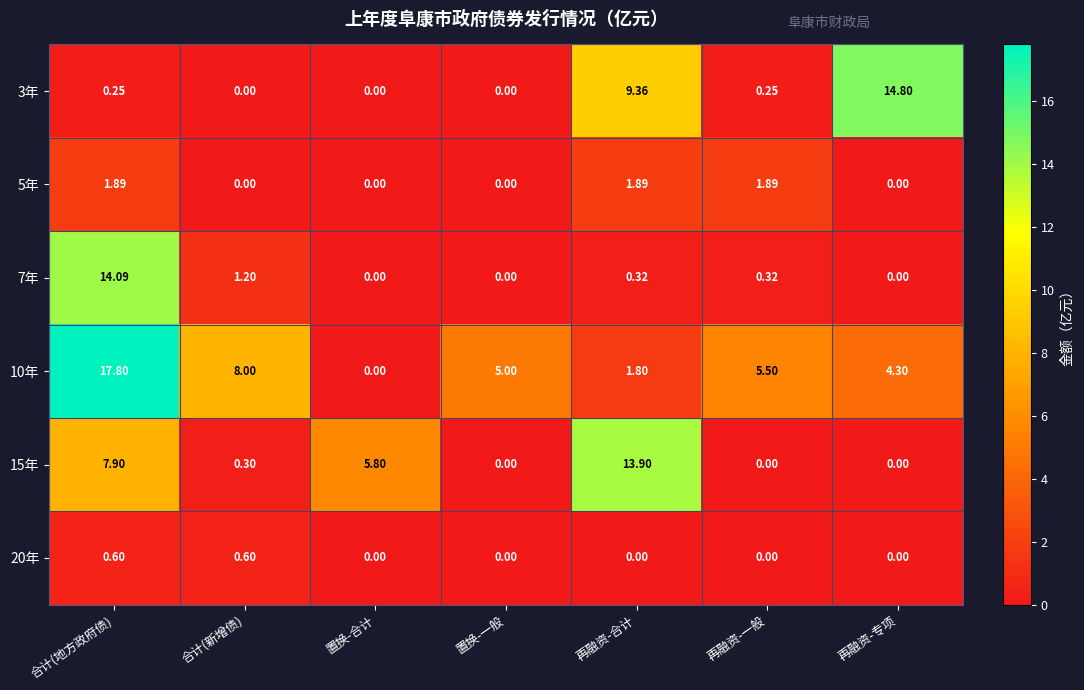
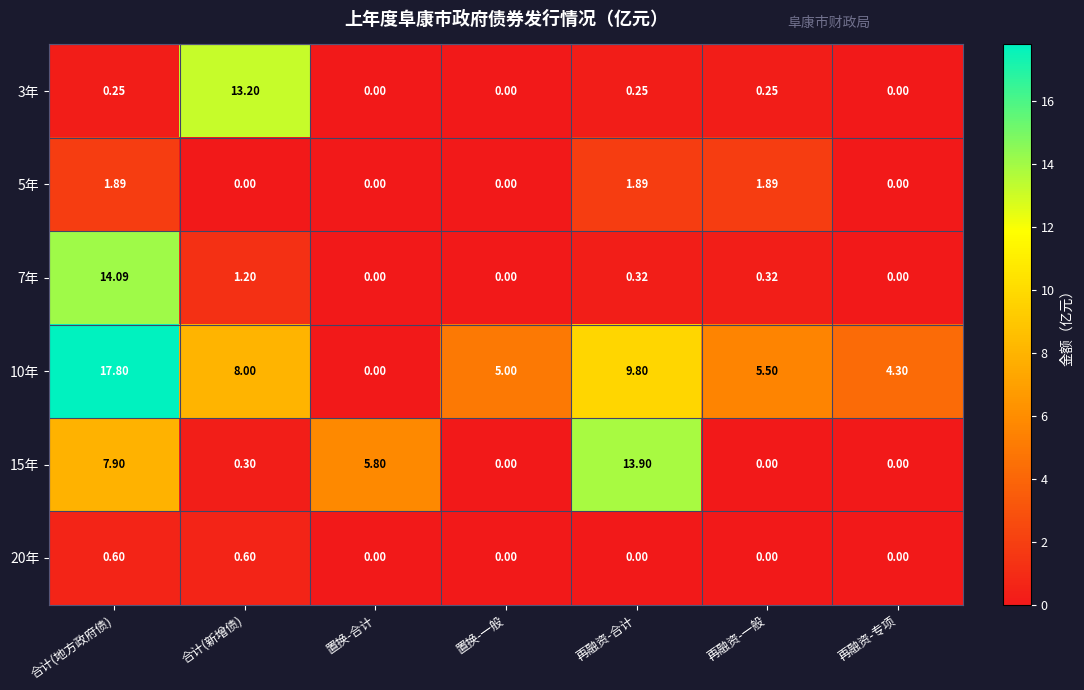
3年, 合计(新增债): 0.00 -> 13.20
3年, 再融资-合计: 9.36 -> 0.25
3年, 再融资-专项: 14.80 -> 0.00
10年, 再融资-合计: 1.80 -> 9.80
